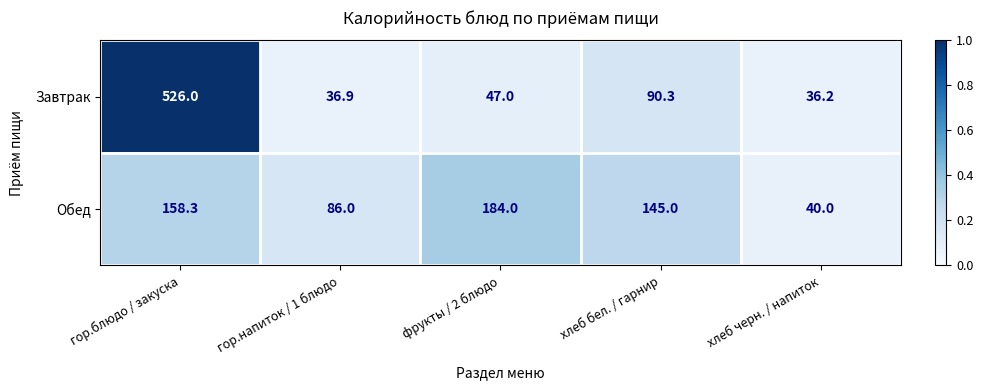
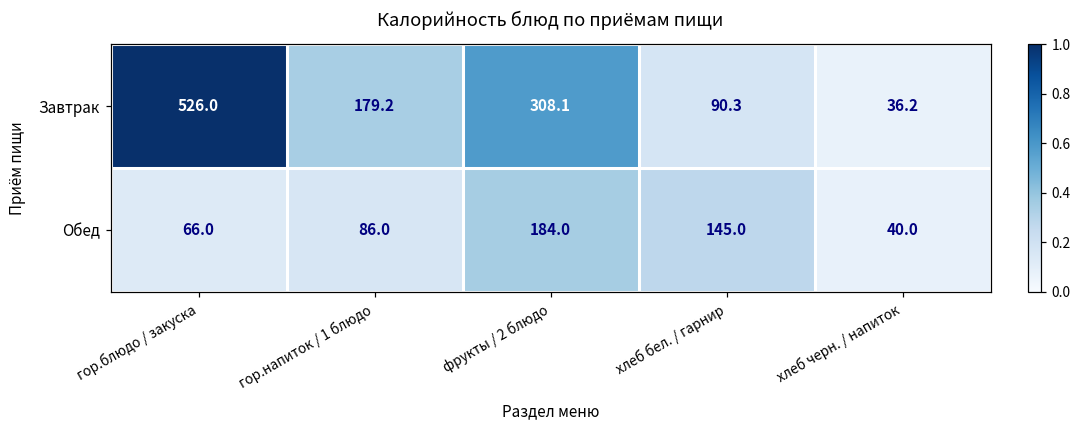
Завтрак, гор.напиток / 1 блюдо: 36.9 -> 179.2
Завтрак, фрукты / 2 блюдо: 47.0 -> 308.1
Обед, гор.блюдо / закуска: 158.3 -> 66.0
